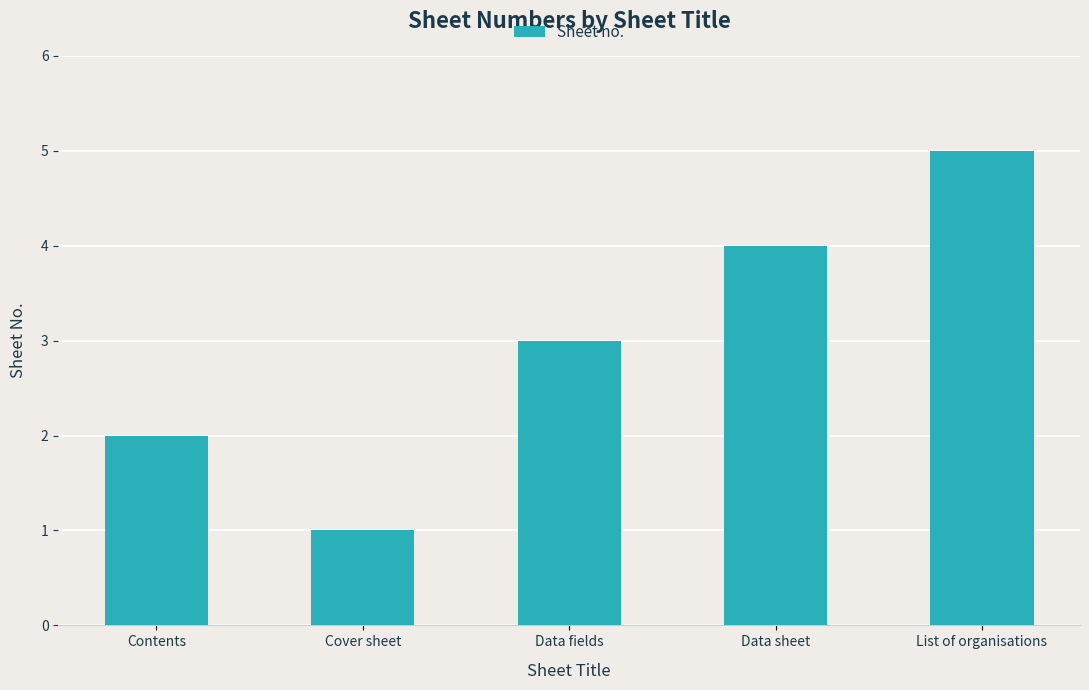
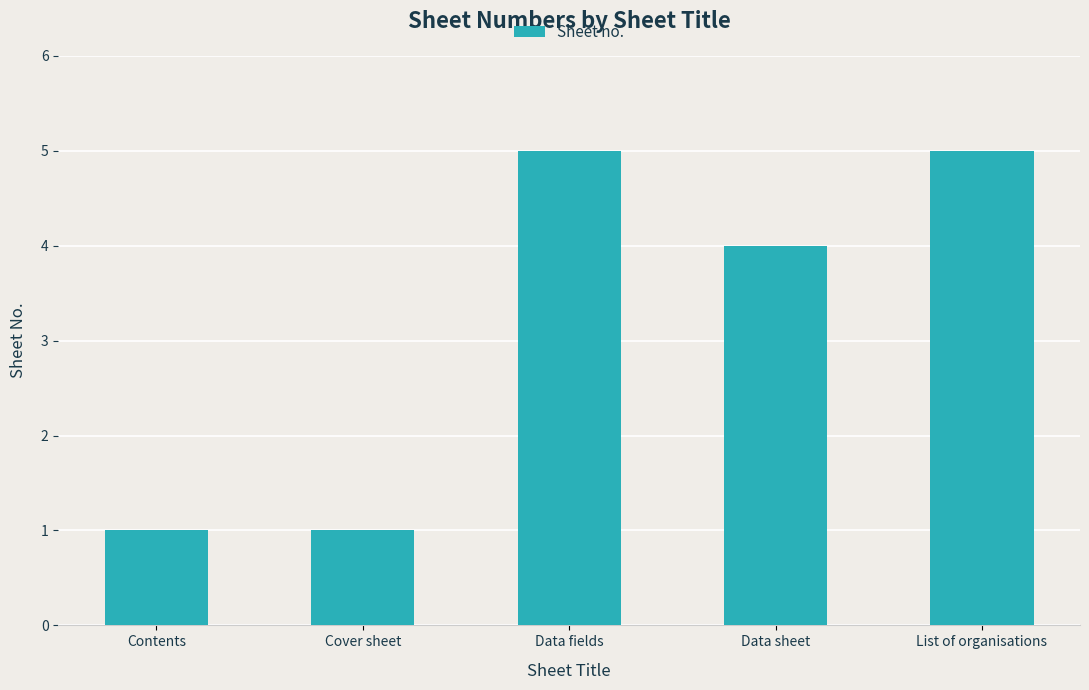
Contents: 2 -> 1
Data fields: 3 -> 5
